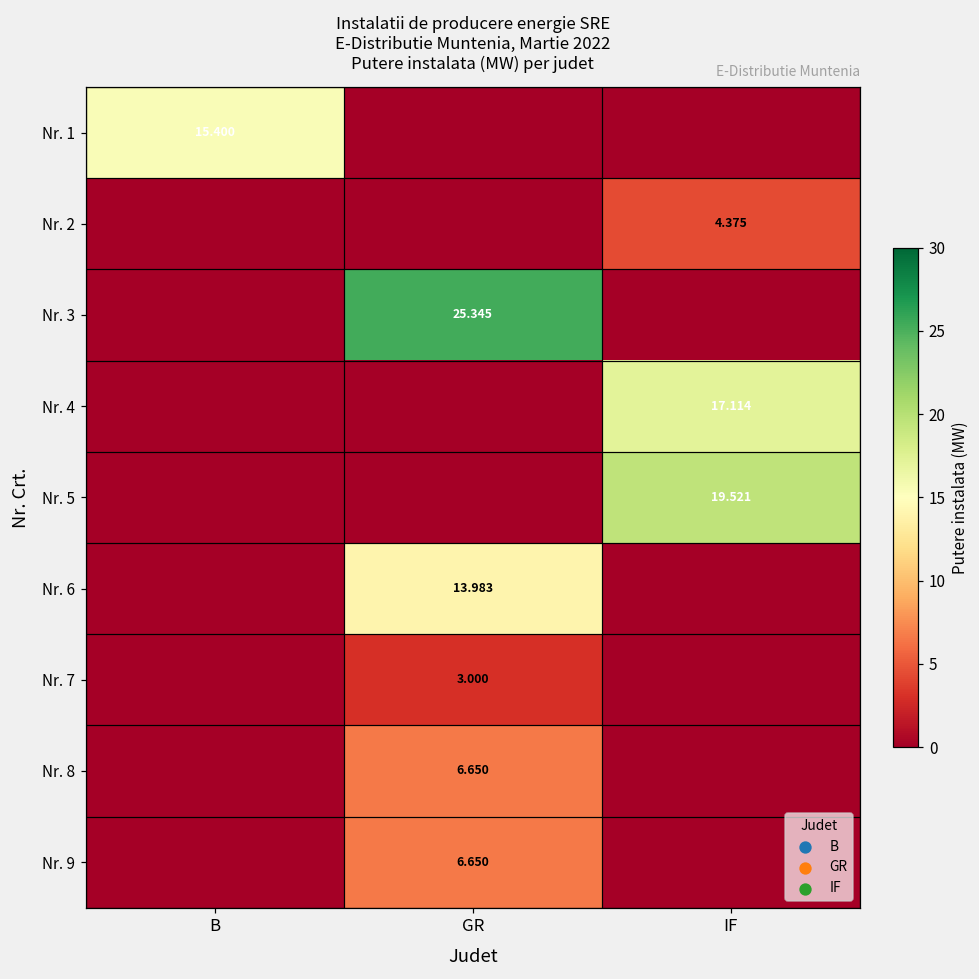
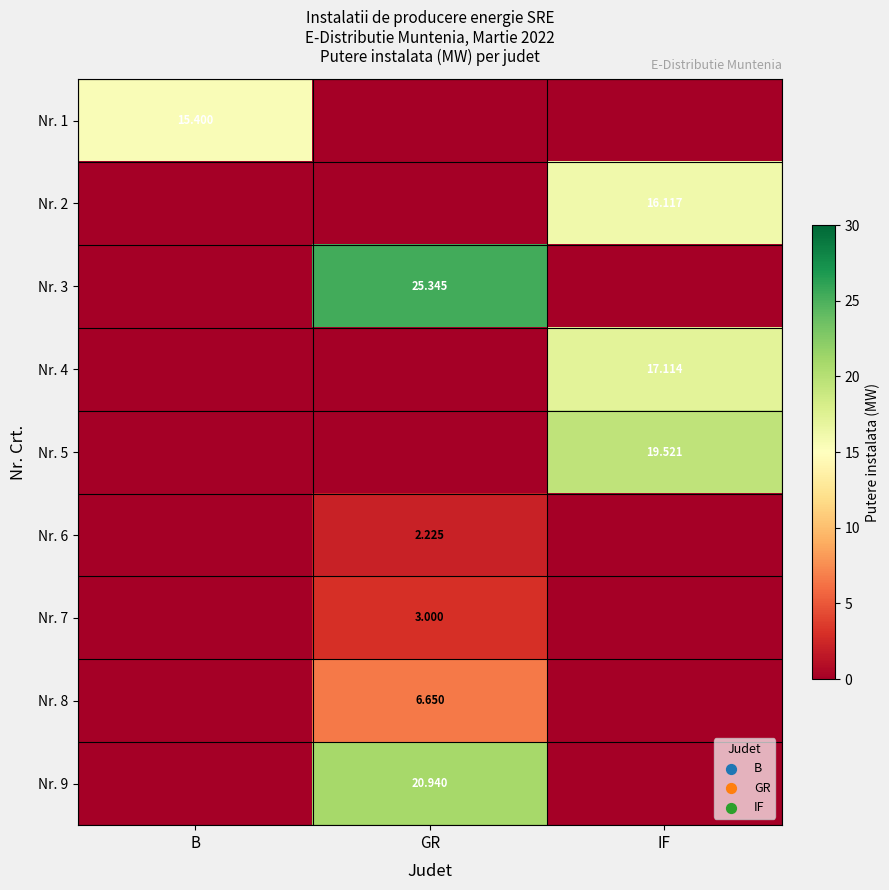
Nr. 2, IF: 4.375 -> 16.117
Nr. 6, GR: 13.983 -> 2.225
Nr. 9, GR: 6.650 -> 20.940
